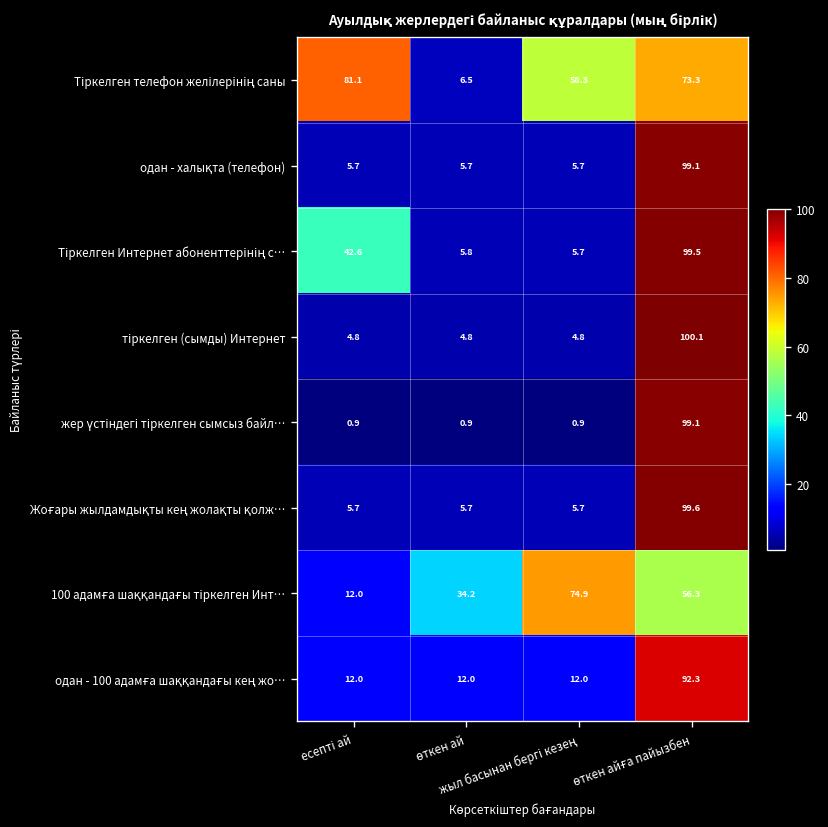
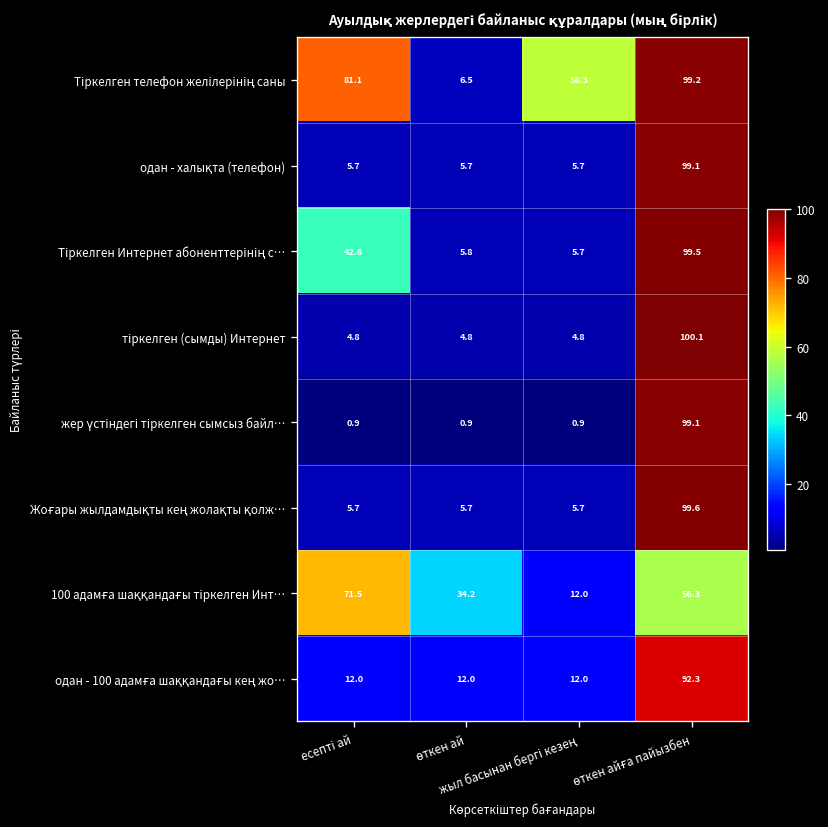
Тіркелген телефон желілерінің саны, өткен айға пайызбен: 73.3 -> 99.2
100 адамға шаққандағы тіркелген Инт…, есепті ай: 12.0 -> 71.5
100 адамға шаққандағы тіркелген Инт…, жыл басынан бергі кезең: 74.9 -> 12.0
